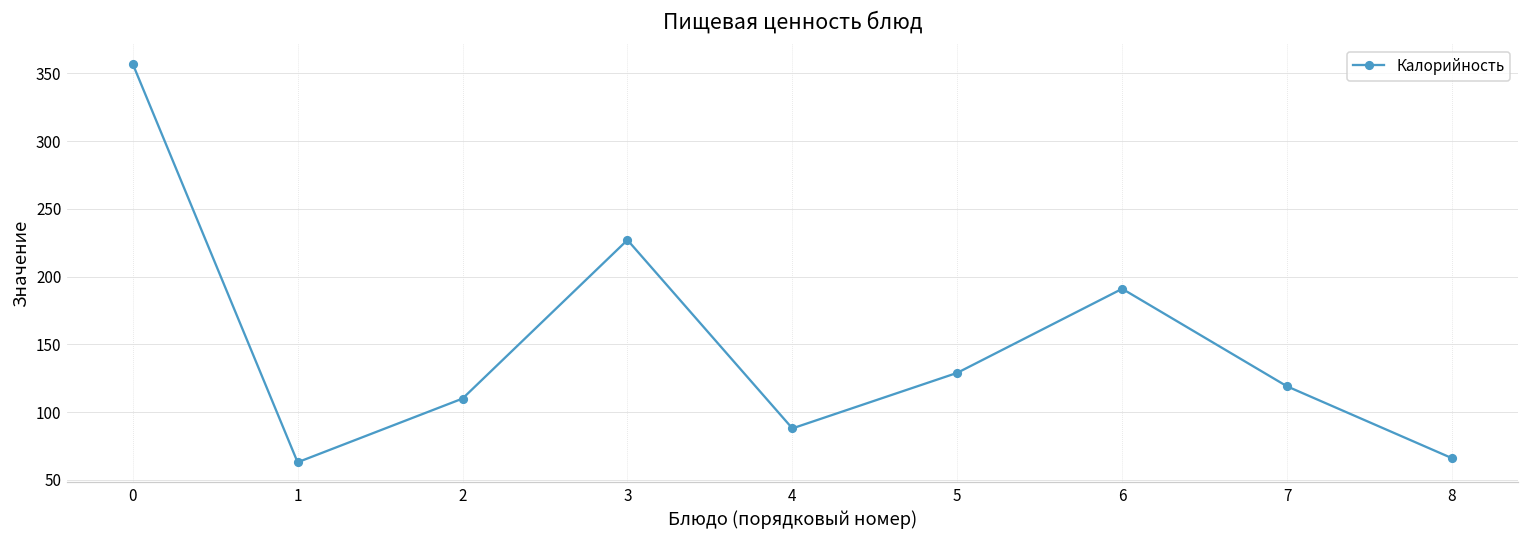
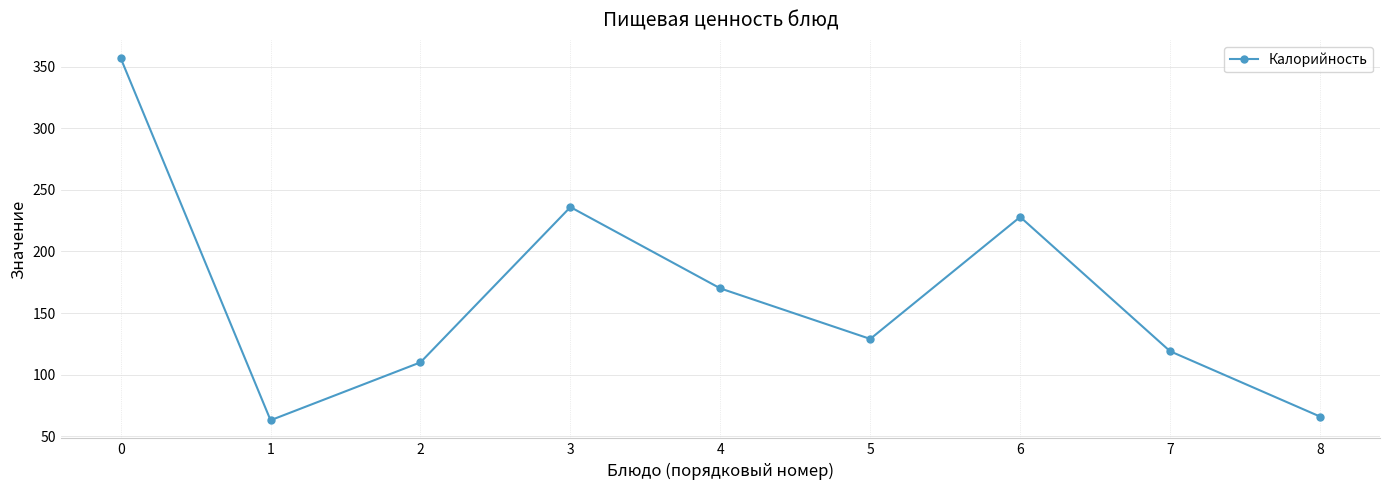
3: 227 -> 236
4: 88 -> 170
6: 191 -> 228
